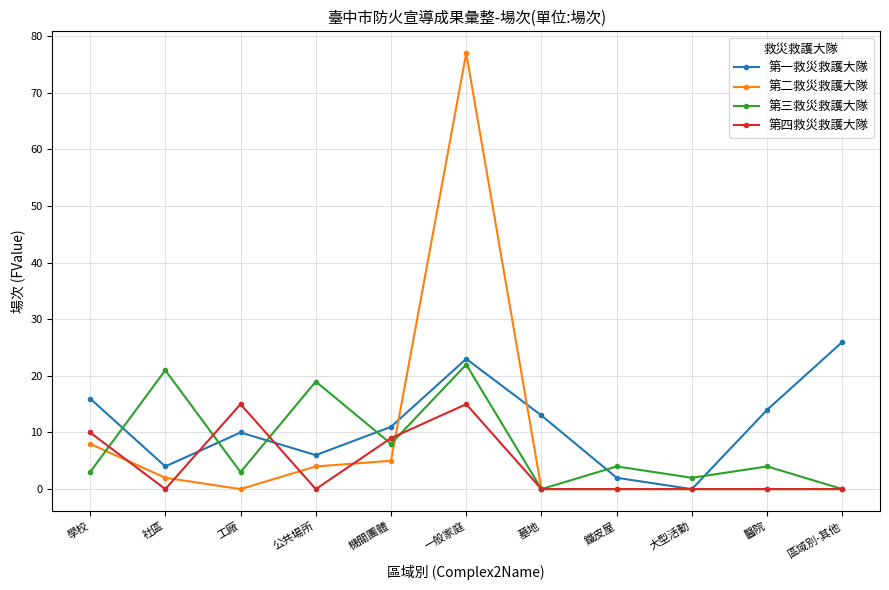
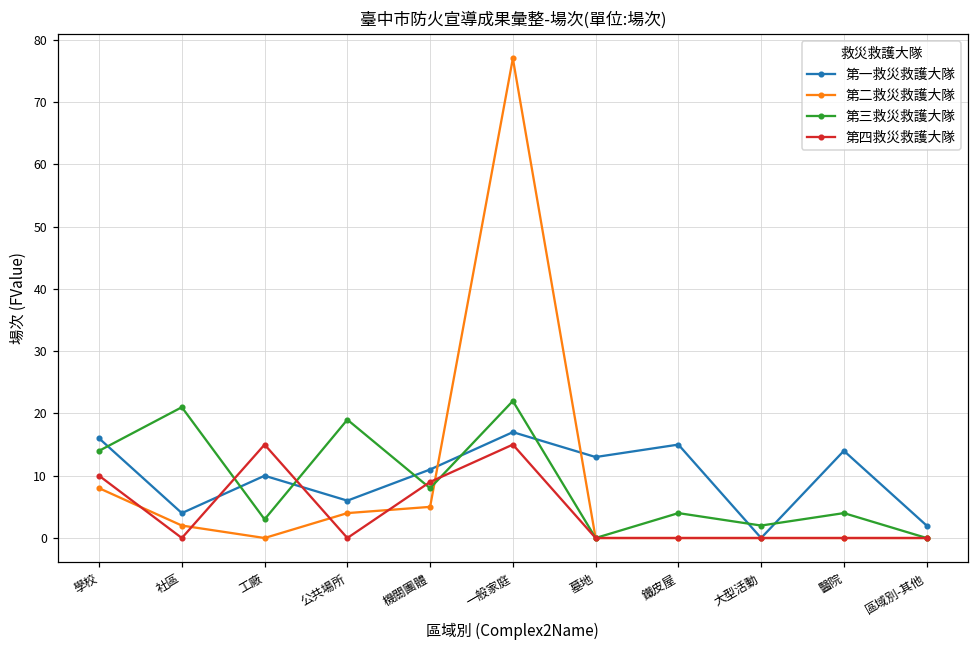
第三救災救護大隊, 學校: 3 -> 14
第一救災救護大隊, 一般家庭: 23 -> 17
第一救災救護大隊, 鐵皮屋: 2 -> 15
第一救災救護大隊, 區域別-其他: 26 -> 2
